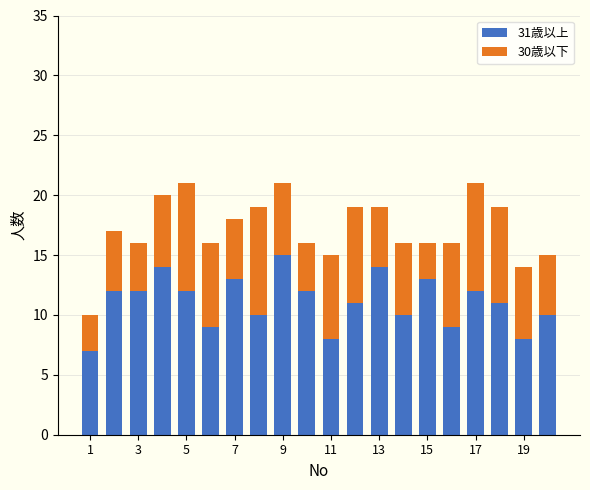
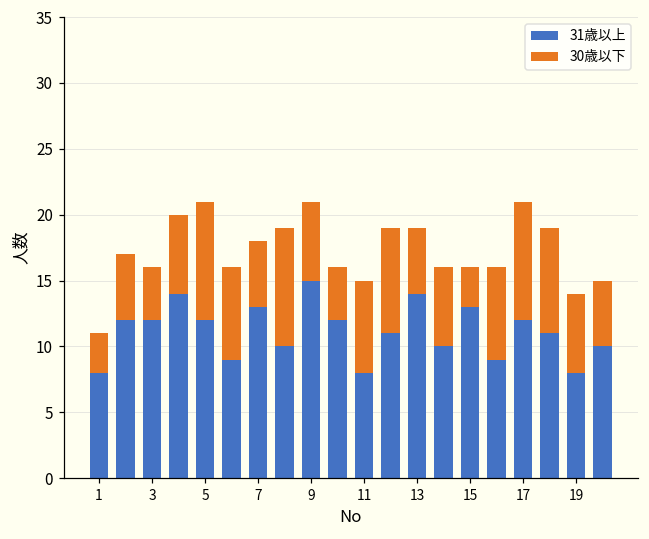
31歳以上, 1: 7 -> 8
